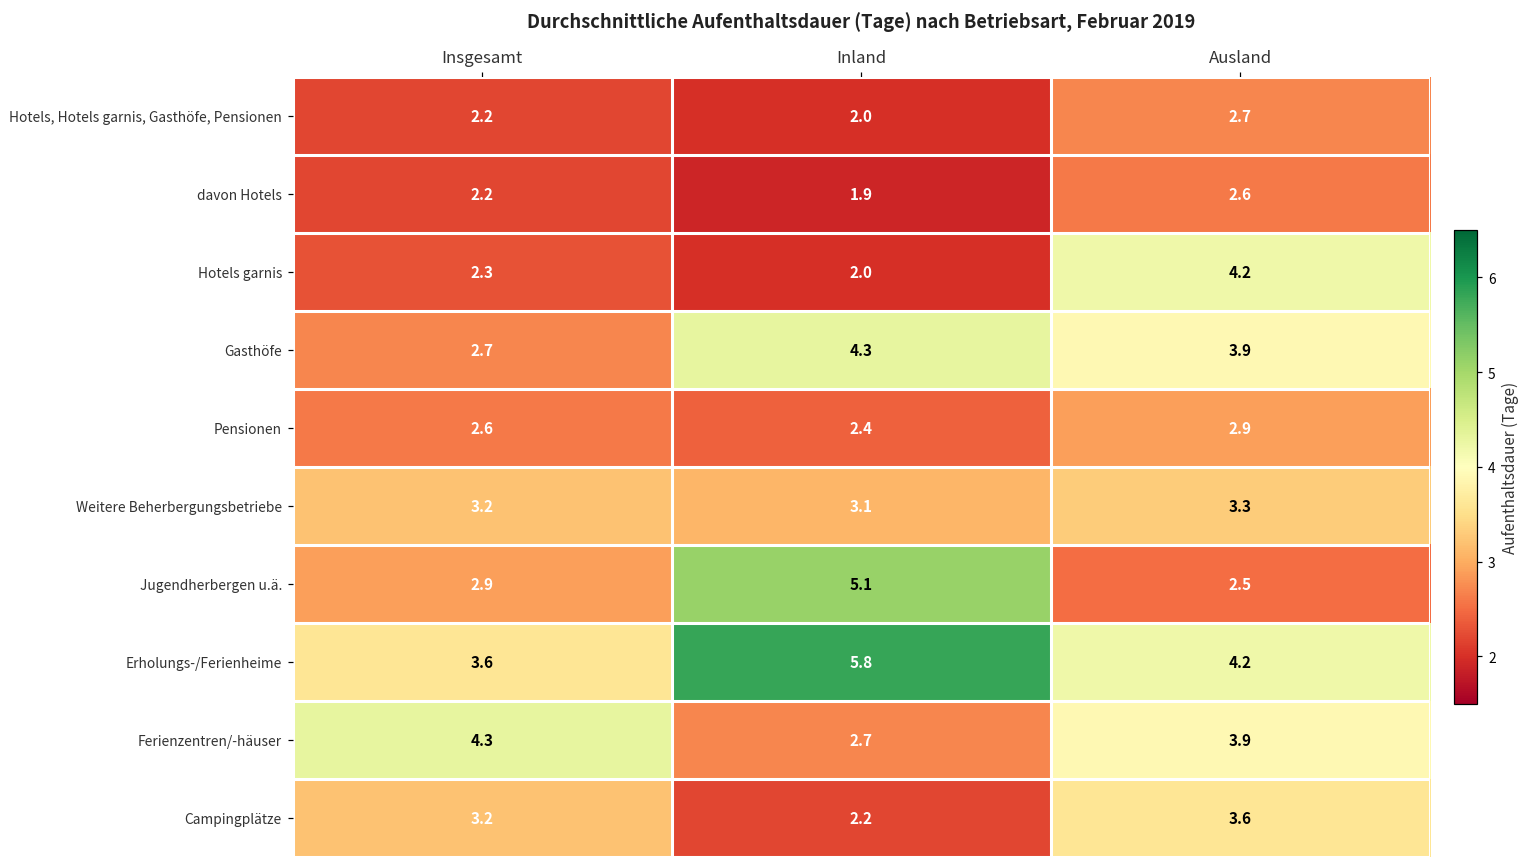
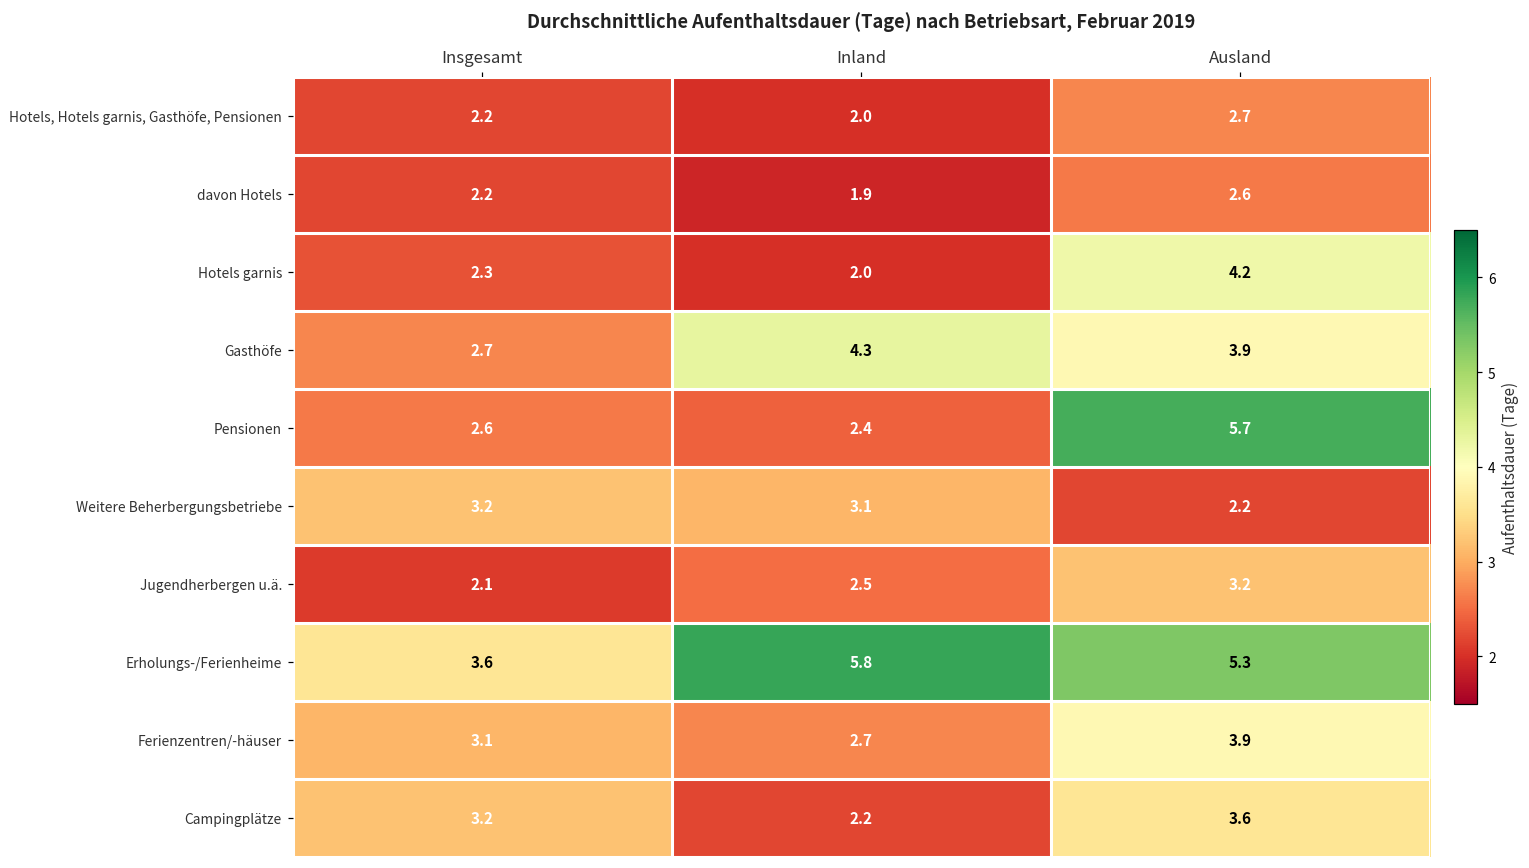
Pensionen, Ausland: 2.9 -> 5.7
Weitere Beherbergungsbetriebe, Ausland: 3.3 -> 2.2
Jugendherbergen u.ä., Insgesamt: 2.9 -> 2.1
Jugendherbergen u.ä., Inland: 5.1 -> 2.5
Jugendherbergen u.ä., Ausland: 2.5 -> 3.2
Erholungs-/Ferienheime, Ausland: 4.2 -> 5.3
Ferienzentren/-häuser, Insgesamt: 4.3 -> 3.1
